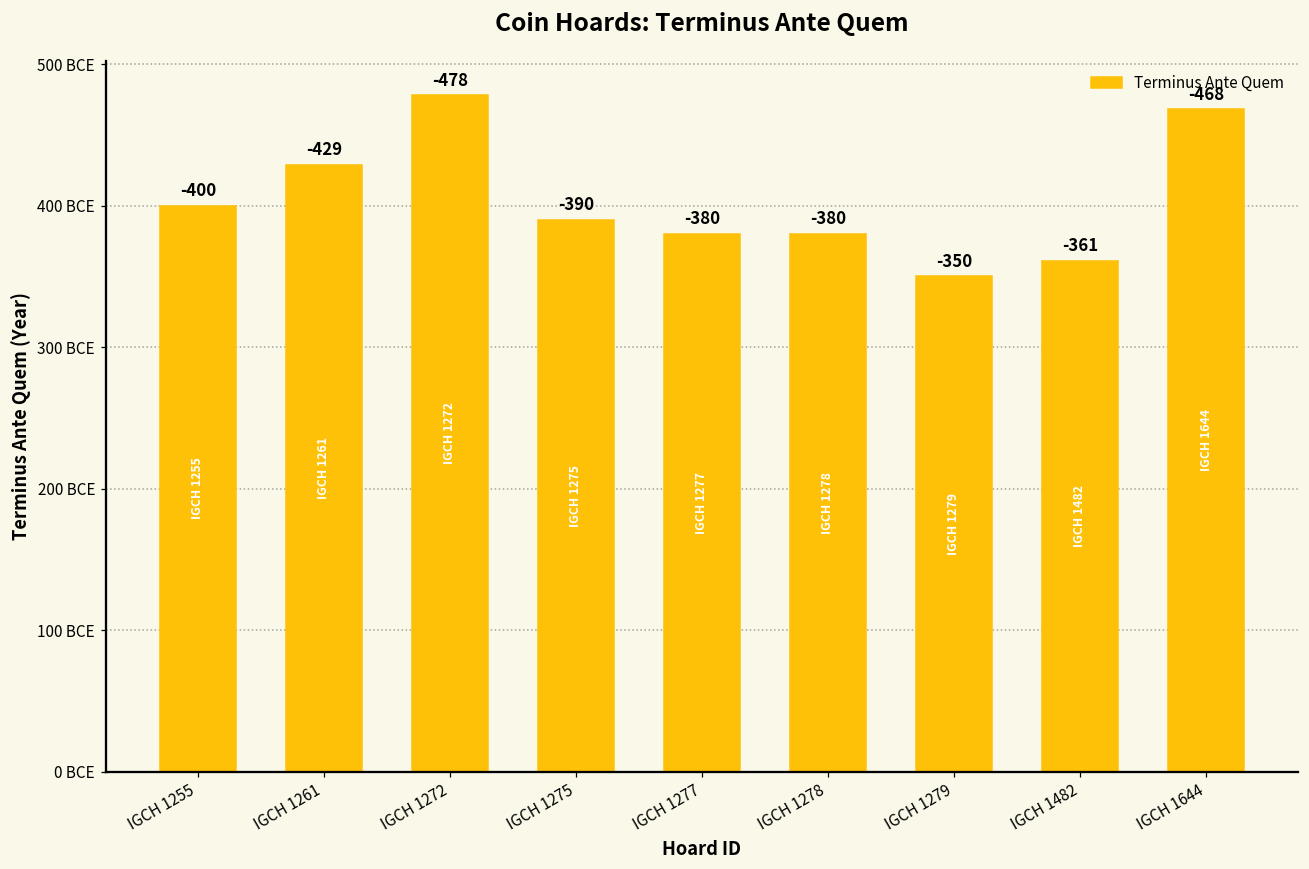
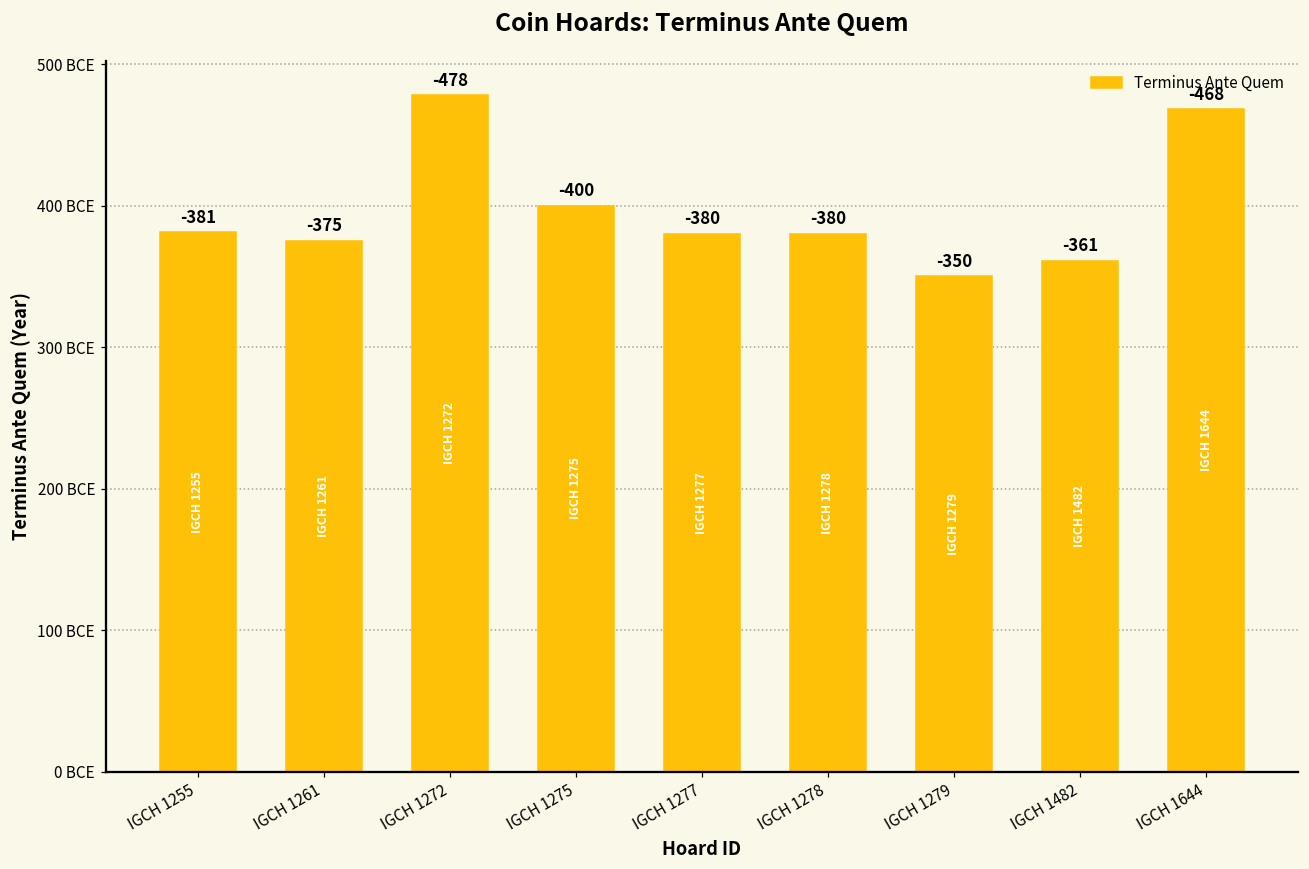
IGCH 1255: -400 -> -381
IGCH 1261: -429 -> -375
IGCH 1275: -390 -> -400
